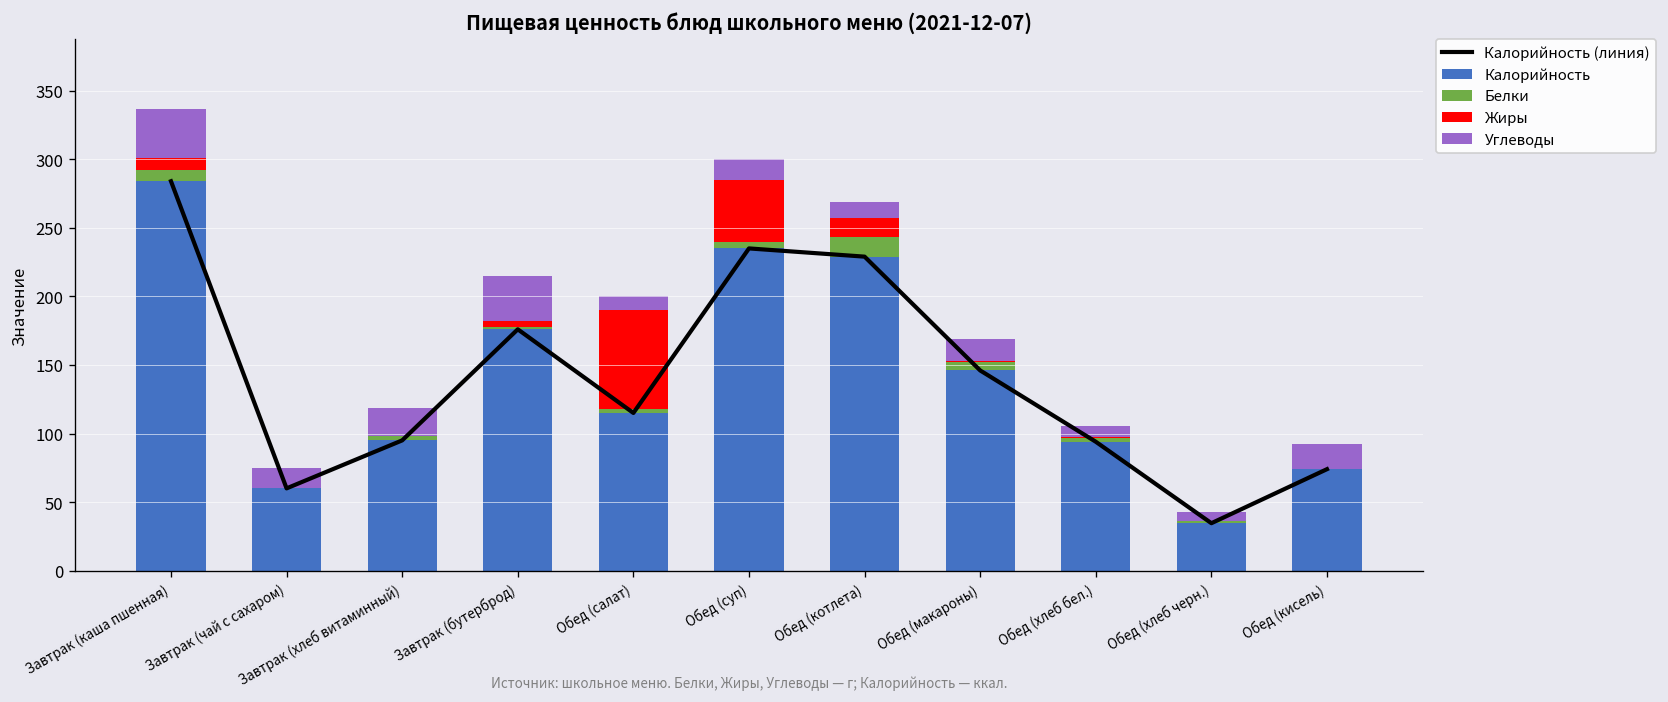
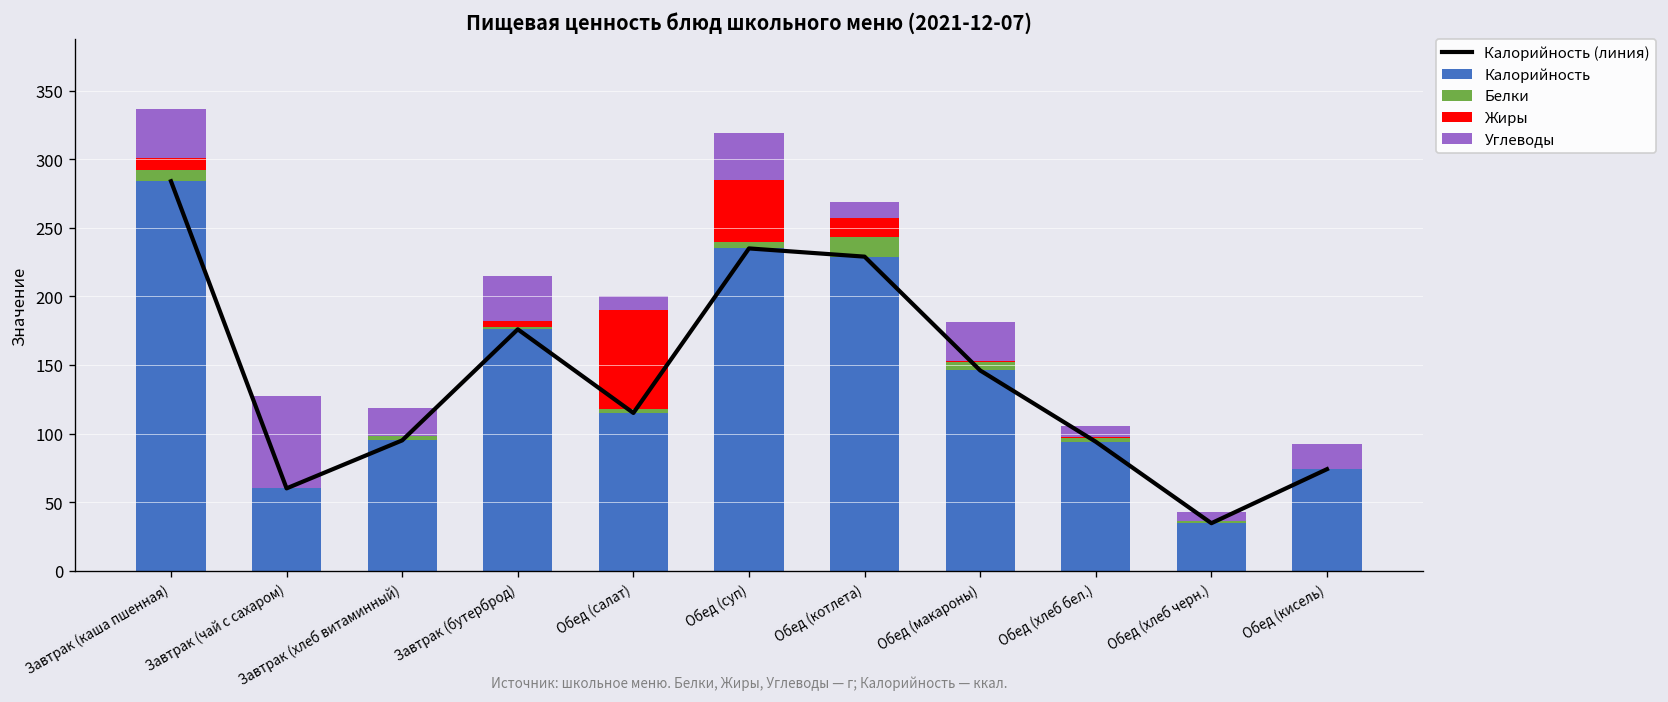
Углеводы, Завтрак (чай с сахаром): 15 -> 67
Углеводы, Обед (суп): 15 -> 34
Углеводы, Обед (макароны): 16 -> 29
